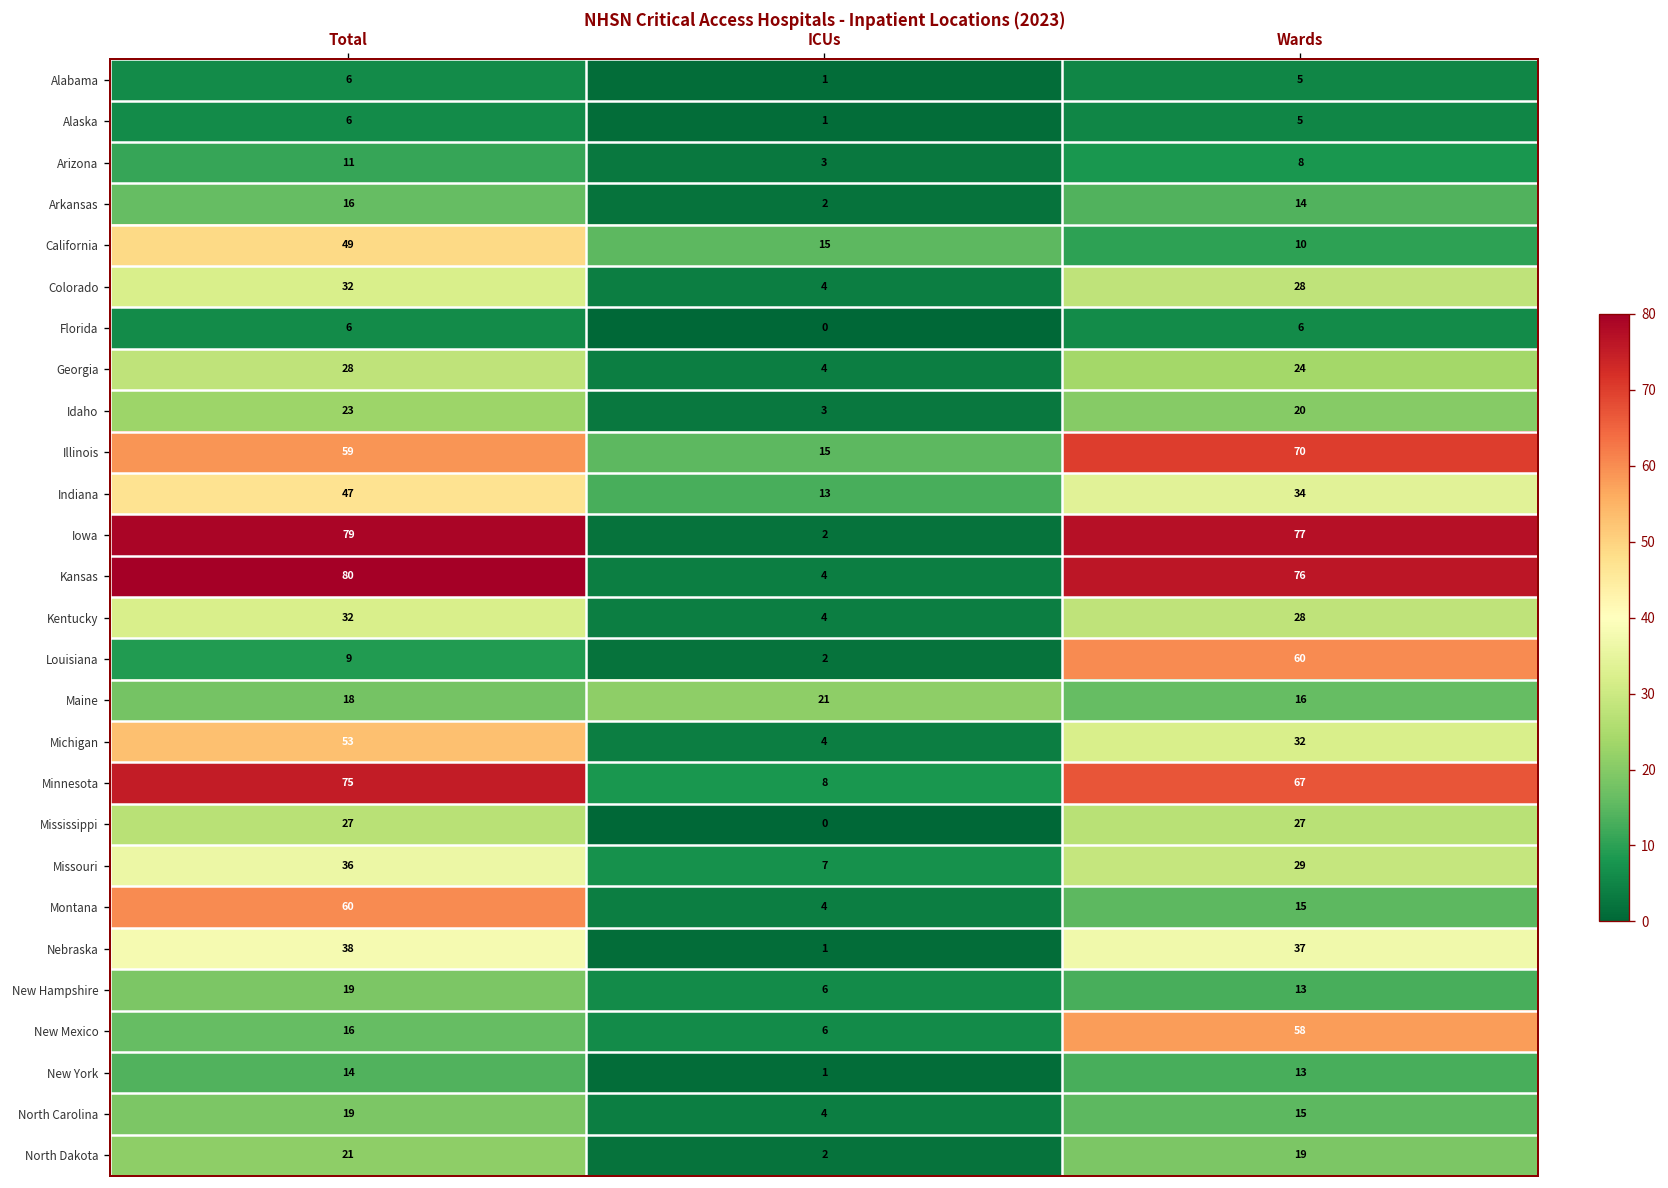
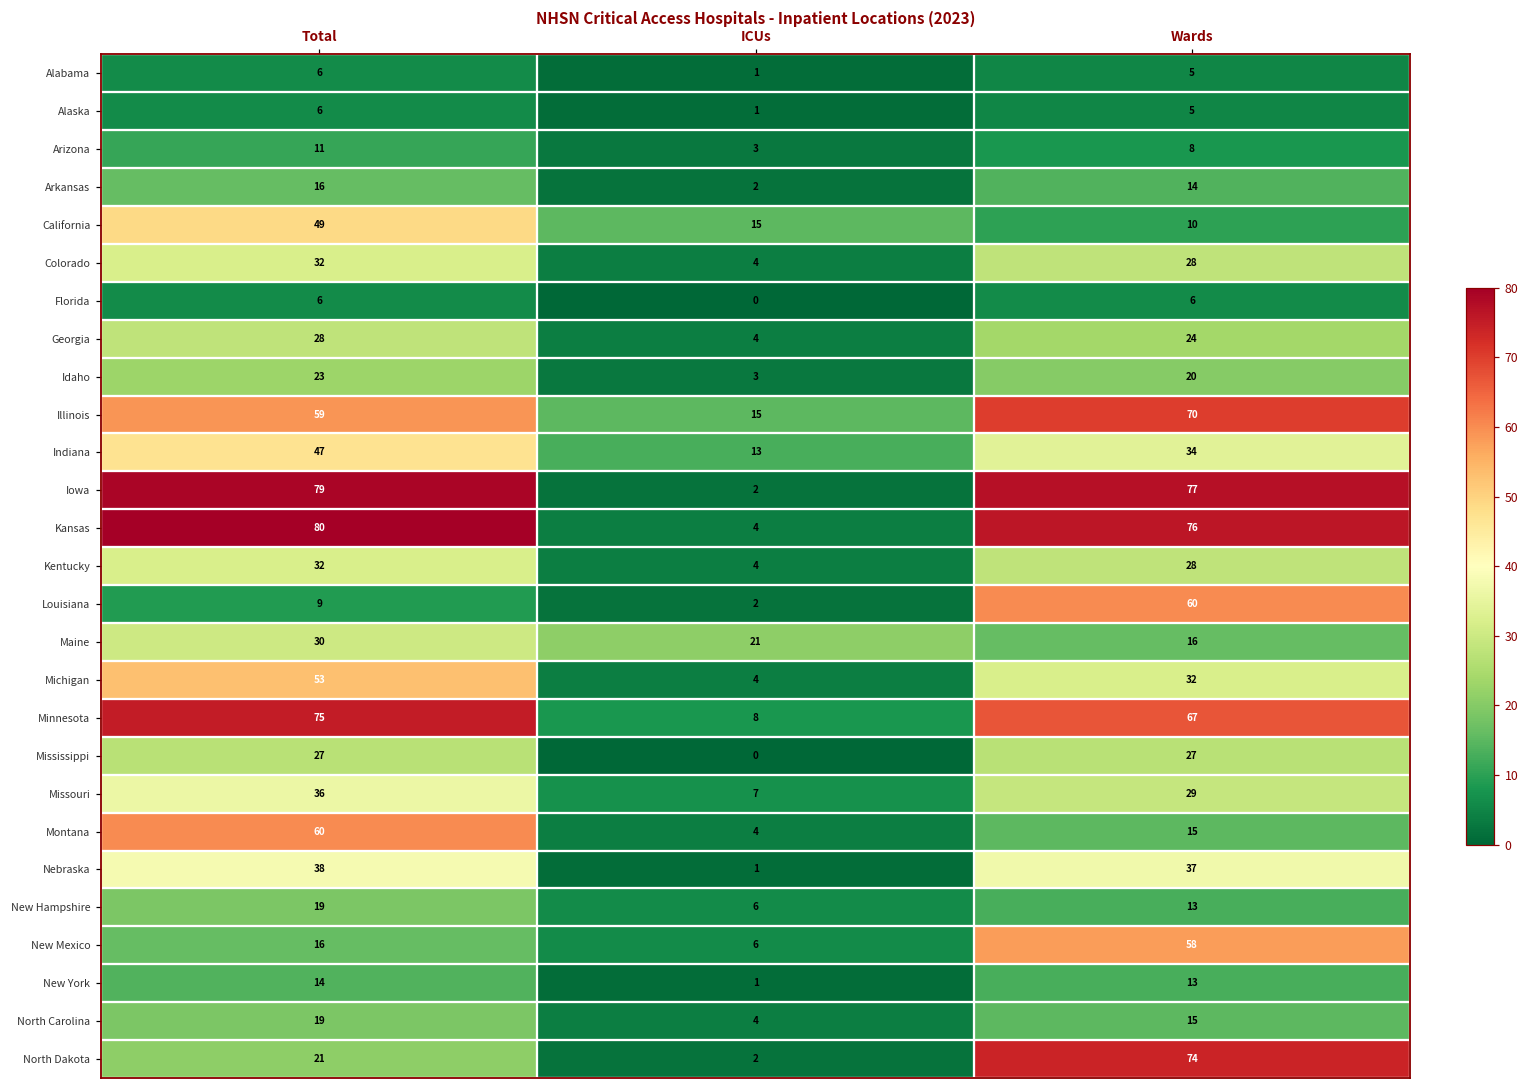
Maine, Total: 18 -> 30
North Dakota, Wards: 19 -> 74
